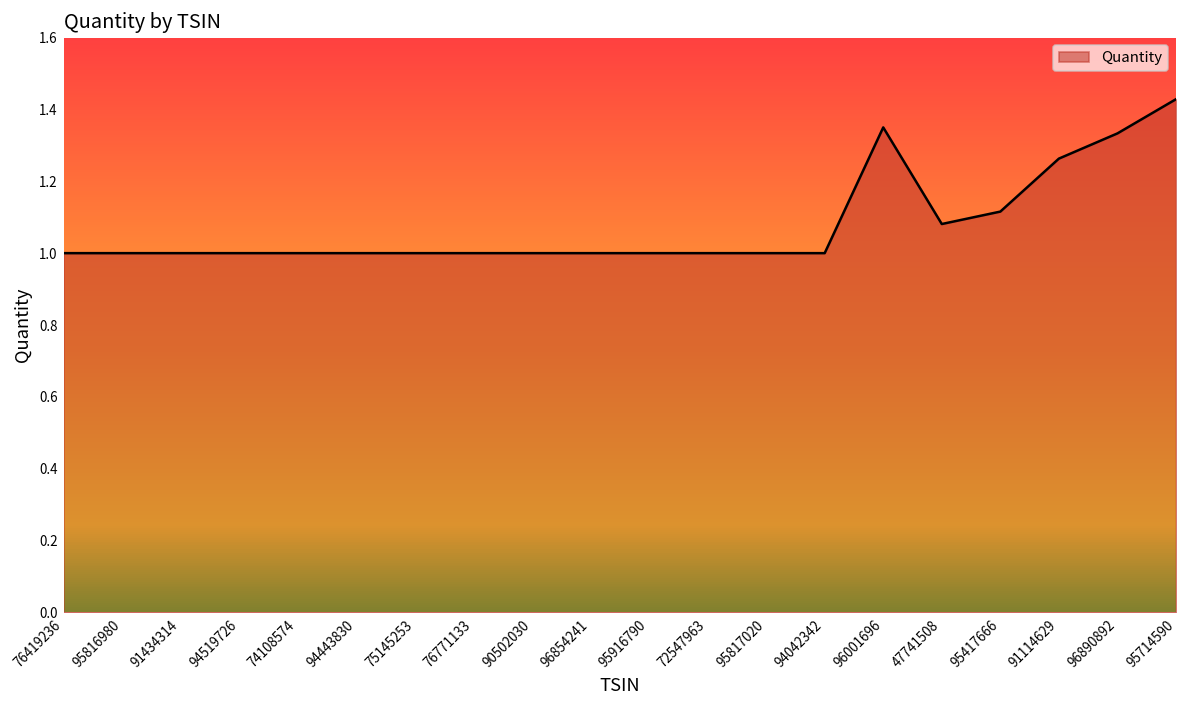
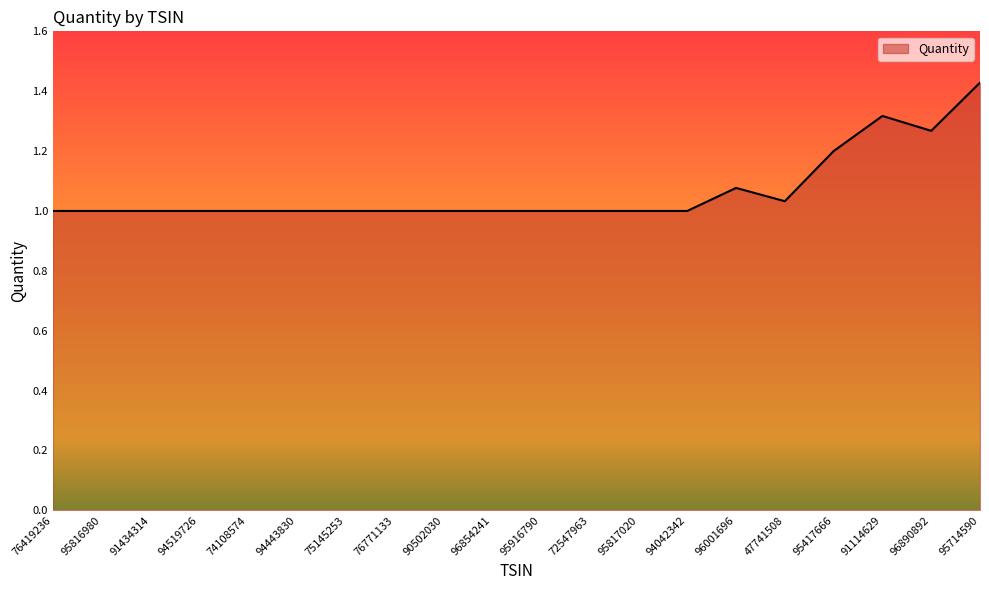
96001696: 1.35 -> 1.08
47741508: 1.08 -> 1.03
95417666: 1.12 -> 1.20
91114629: 1.26 -> 1.32
96890892: 1.33 -> 1.27
